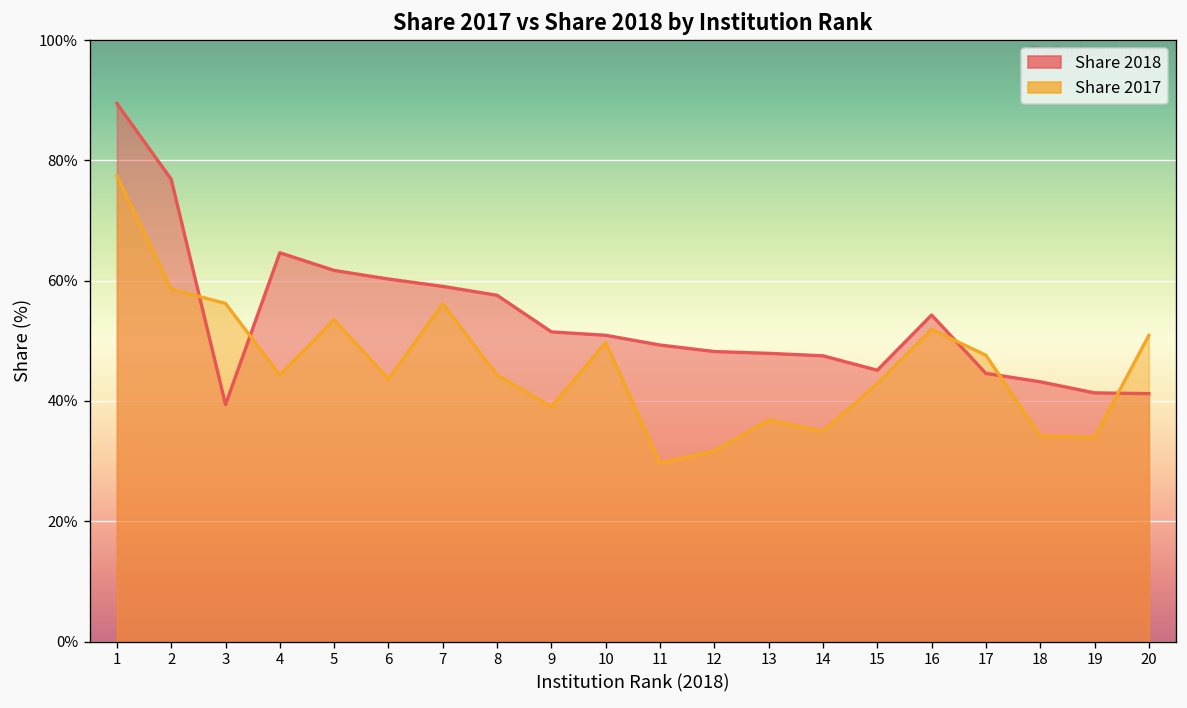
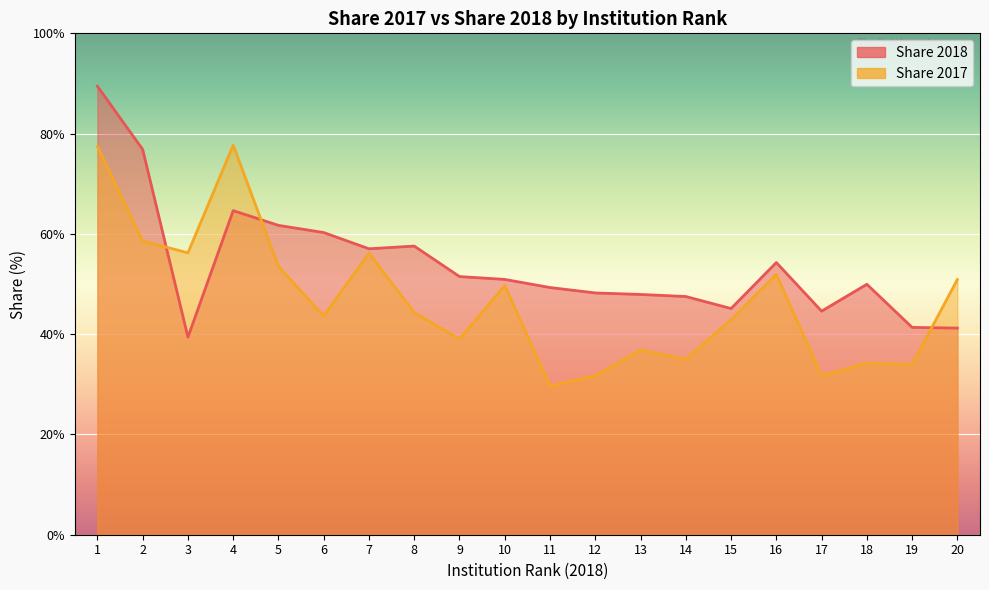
Share 2017, 4: 44% -> 78%
Share 2018, 7: 59% -> 57%
Share 2017, 17: 48% -> 32%
Share 2018, 18: 43% -> 50%
